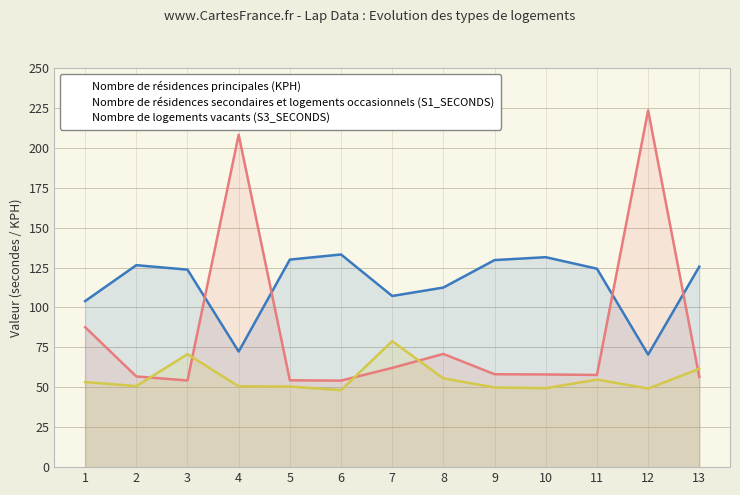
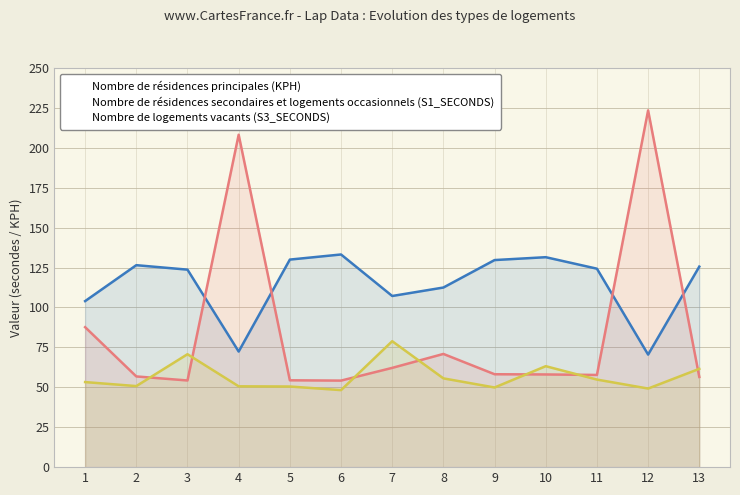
Nombre de logements vacants (S3_SECONDS), 10: 49 -> 63
